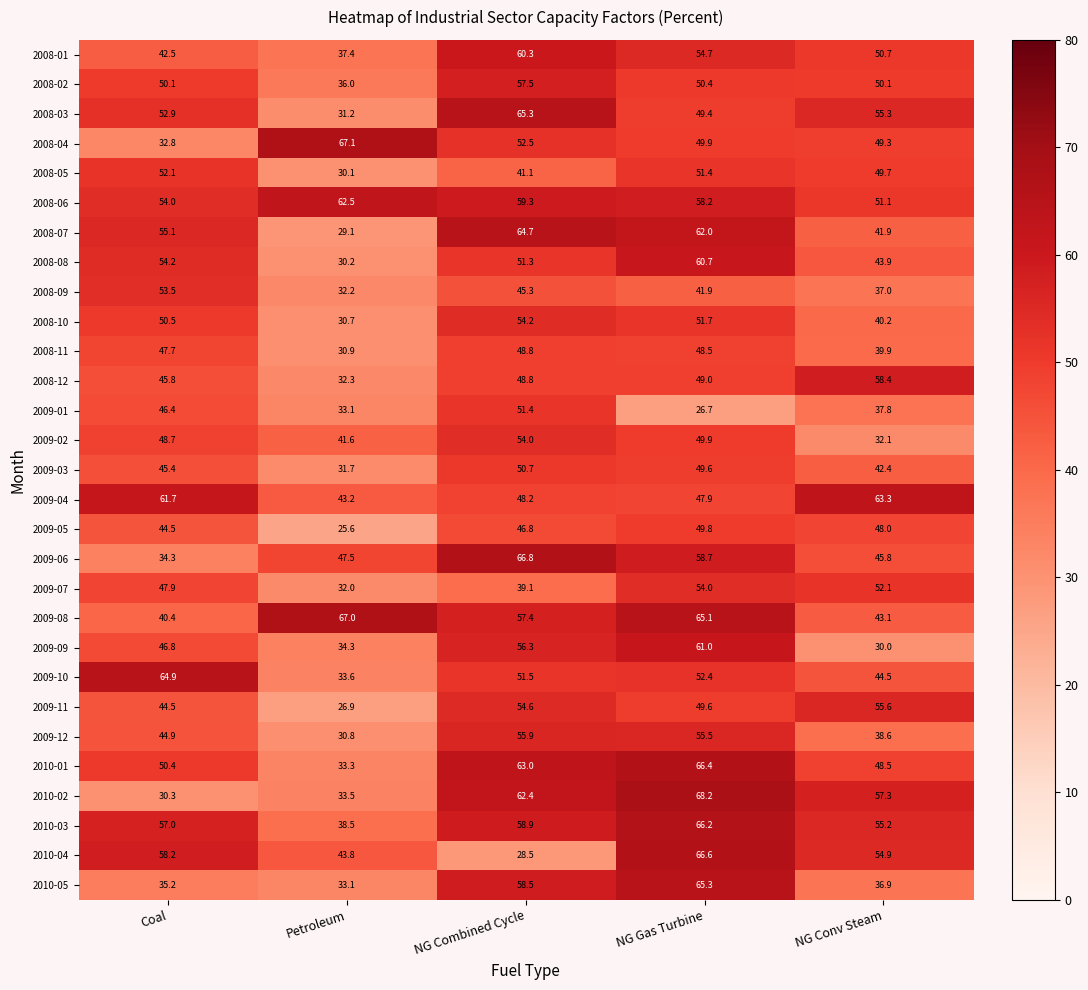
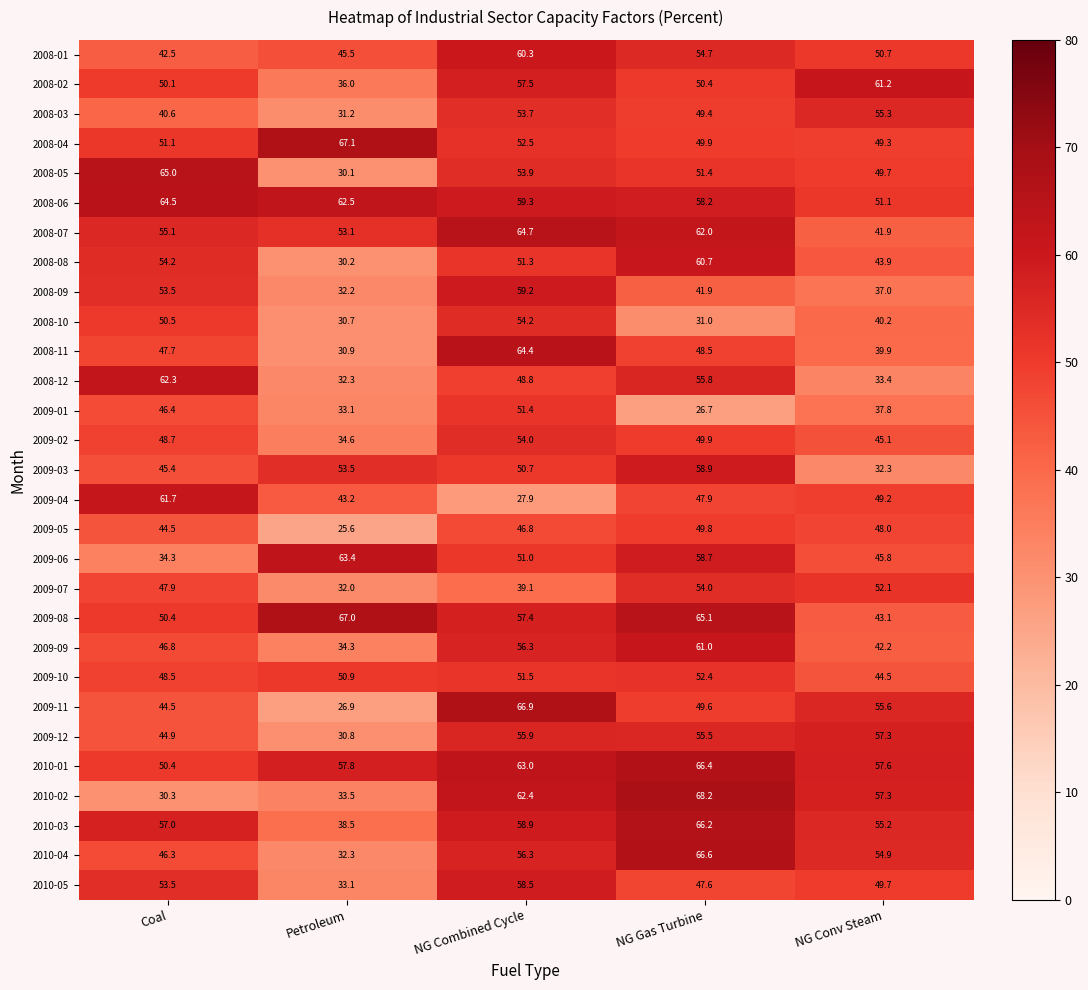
2008-01, Petroleum: 37.4 -> 45.5
2008-02, NG Conv Steam: 50.1 -> 61.2
2008-03, Coal: 52.9 -> 40.6
2008-03, NG Combined Cycle: 65.3 -> 53.7
2008-04, Coal: 32.8 -> 51.1
2008-05, Coal: 52.1 -> 65.0
2008-05, NG Combined Cycle: 41.1 -> 53.9
2008-06, Coal: 54.0 -> 64.5
2008-07, Petroleum: 29.1 -> 53.1
2008-09, NG Combined Cycle: 45.3 -> 59.2
2008-10, NG Gas Turbine: 51.7 -> 31.0
2008-11, NG Combined Cycle: 48.8 -> 64.4
2008-12, Coal: 45.8 -> 62.3
2008-12, NG Gas Turbine: 49.0 -> 55.8
2008-12, NG Conv Steam: 58.4 -> 33.4
2009-02, Petroleum: 41.6 -> 34.6
2009-02, NG Conv Steam: 32.1 -> 45.1
2009-03, Petroleum: 31.7 -> 53.5
2009-03, NG Gas Turbine: 49.6 -> 58.9
2009-03, NG Conv Steam: 42.4 -> 32.3
2009-04, NG Combined Cycle: 48.2 -> 27.9
2009-04, NG Conv Steam: 63.3 -> 49.2
2009-06, Petroleum: 47.5 -> 63.4
2009-06, NG Combined Cycle: 66.8 -> 51.0
2009-08, Coal: 40.4 -> 50.4
2009-09, NG Conv Steam: 30.0 -> 42.2
2009-10, Coal: 64.9 -> 48.5
2009-10, Petroleum: 33.6 -> 50.9
2009-11, NG Combined Cycle: 54.6 -> 66.9
2009-12, NG Conv Steam: 38.6 -> 57.3
2010-01, Petroleum: 33.3 -> 57.8
2010-01, NG Conv Steam: 48.5 -> 57.6
2010-04, Coal: 58.2 -> 46.3
2010-04, Petroleum: 43.8 -> 32.3
2010-04, NG Combined Cycle: 28.5 -> 56.3
2010-05, Coal: 35.2 -> 53.5
2010-05, NG Gas Turbine: 65.3 -> 47.6
2010-05, NG Conv Steam: 36.9 -> 49.7
